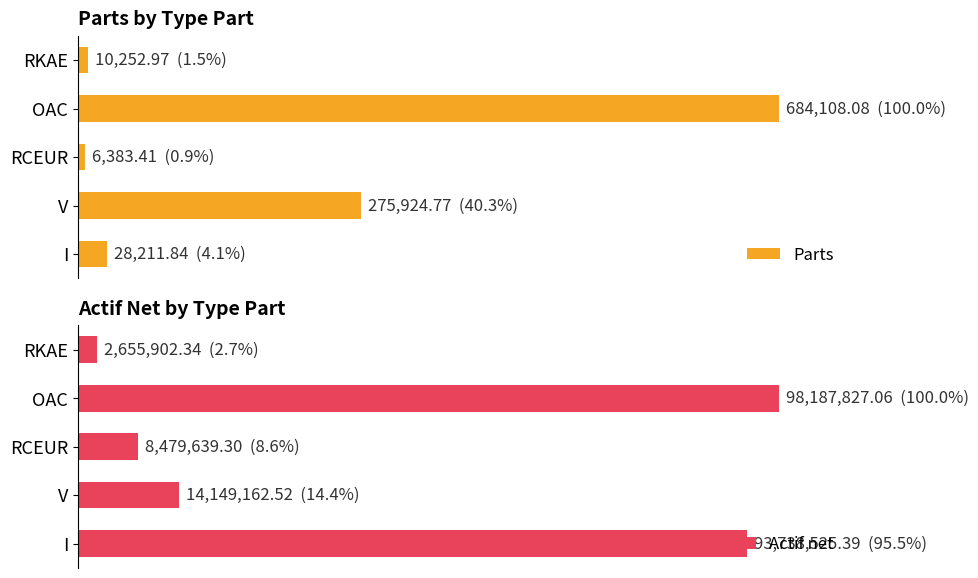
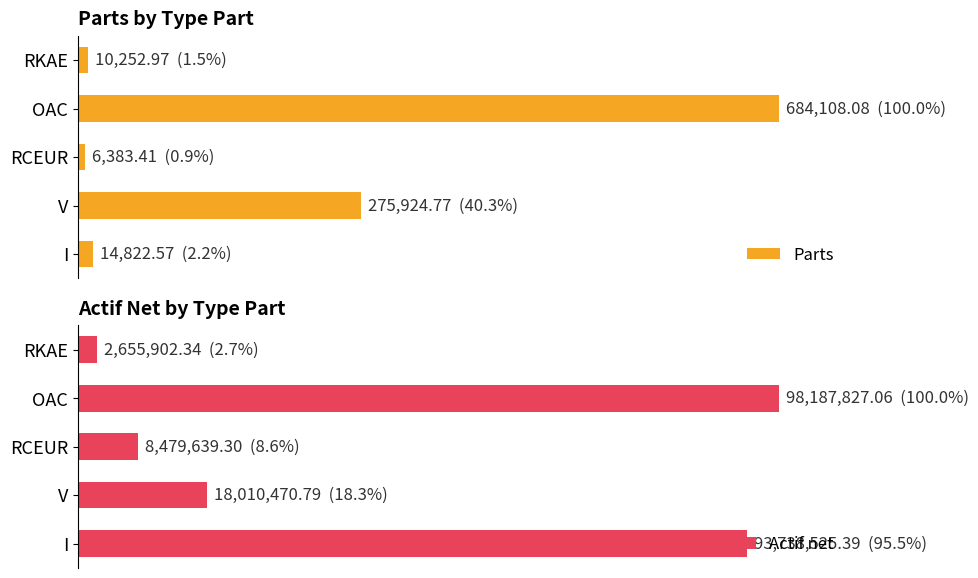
Parts by Type Part, I: 28,211.84 (4.1%) -> 14,822.57 (2.2%)
Actif Net by Type Part, V: 14,149,162.52 (14.4%) -> 18,010,470.79 (18.3%)
